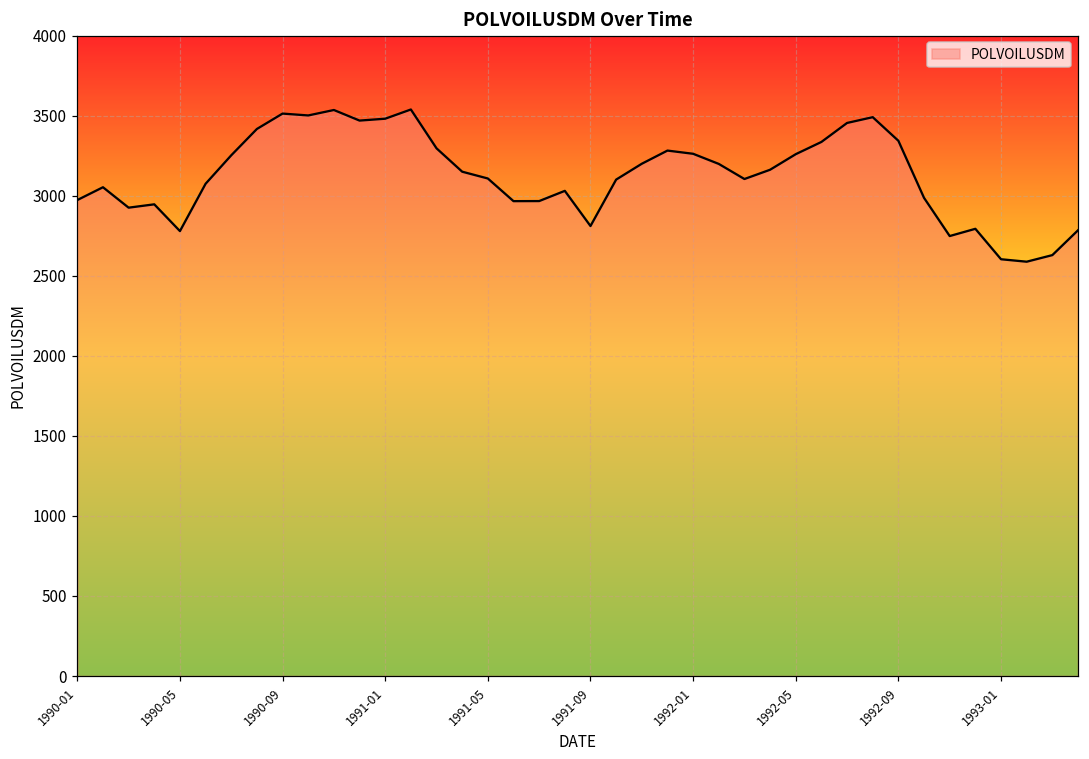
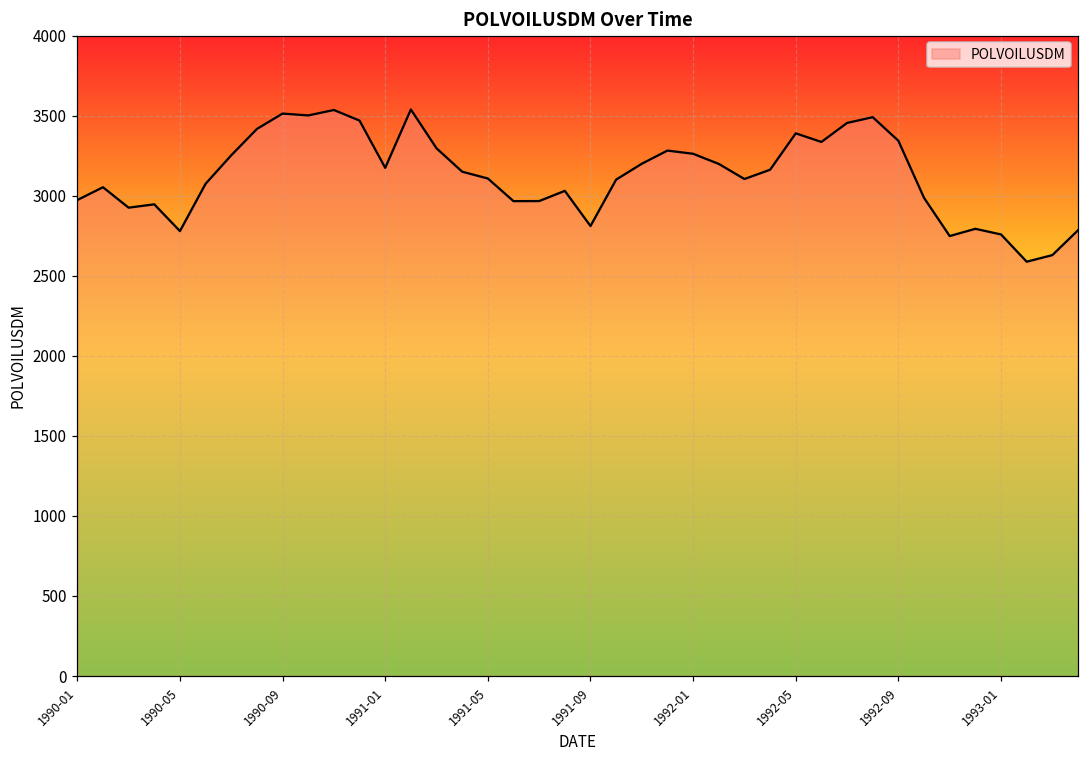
1991-01: 3480 -> 3170
1992-05: 3260 -> 3390
1993-01: 2600 -> 2760
